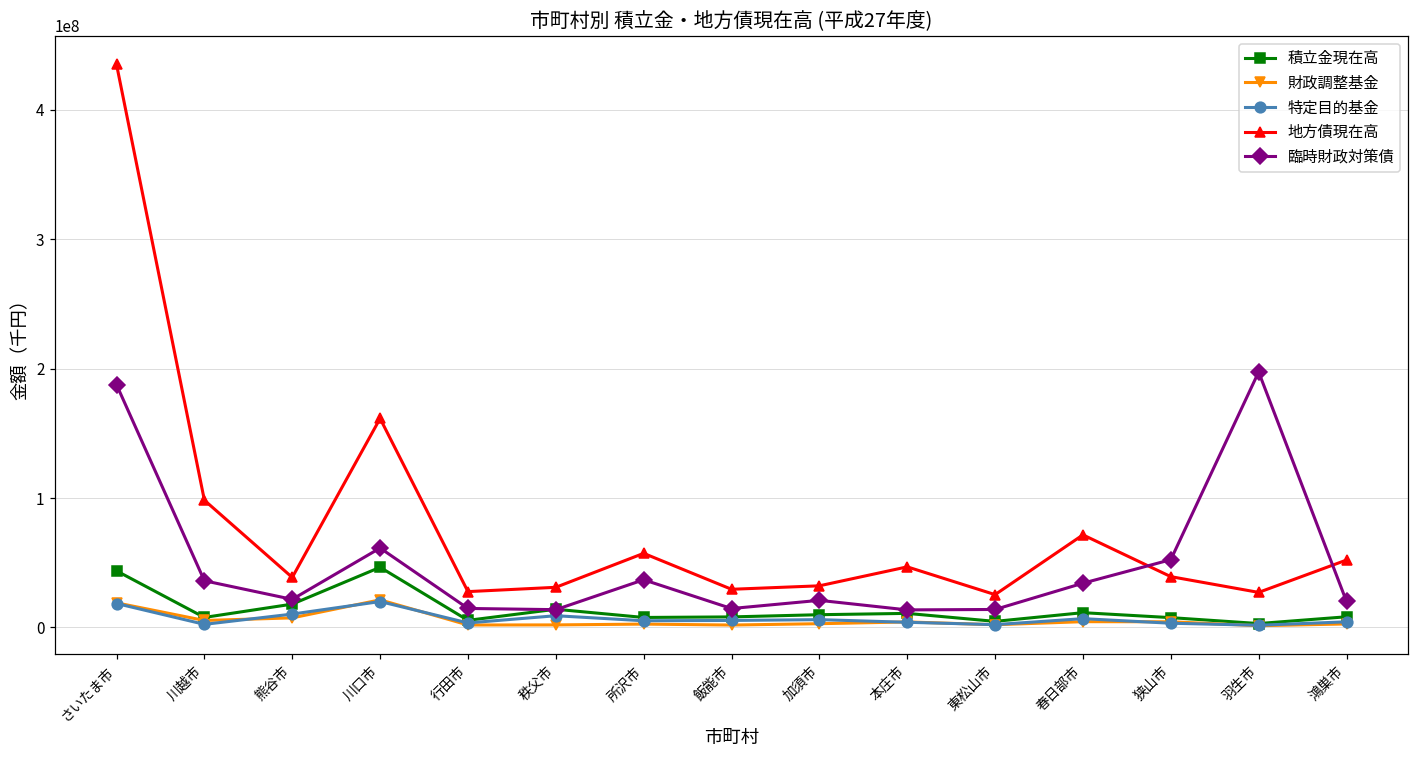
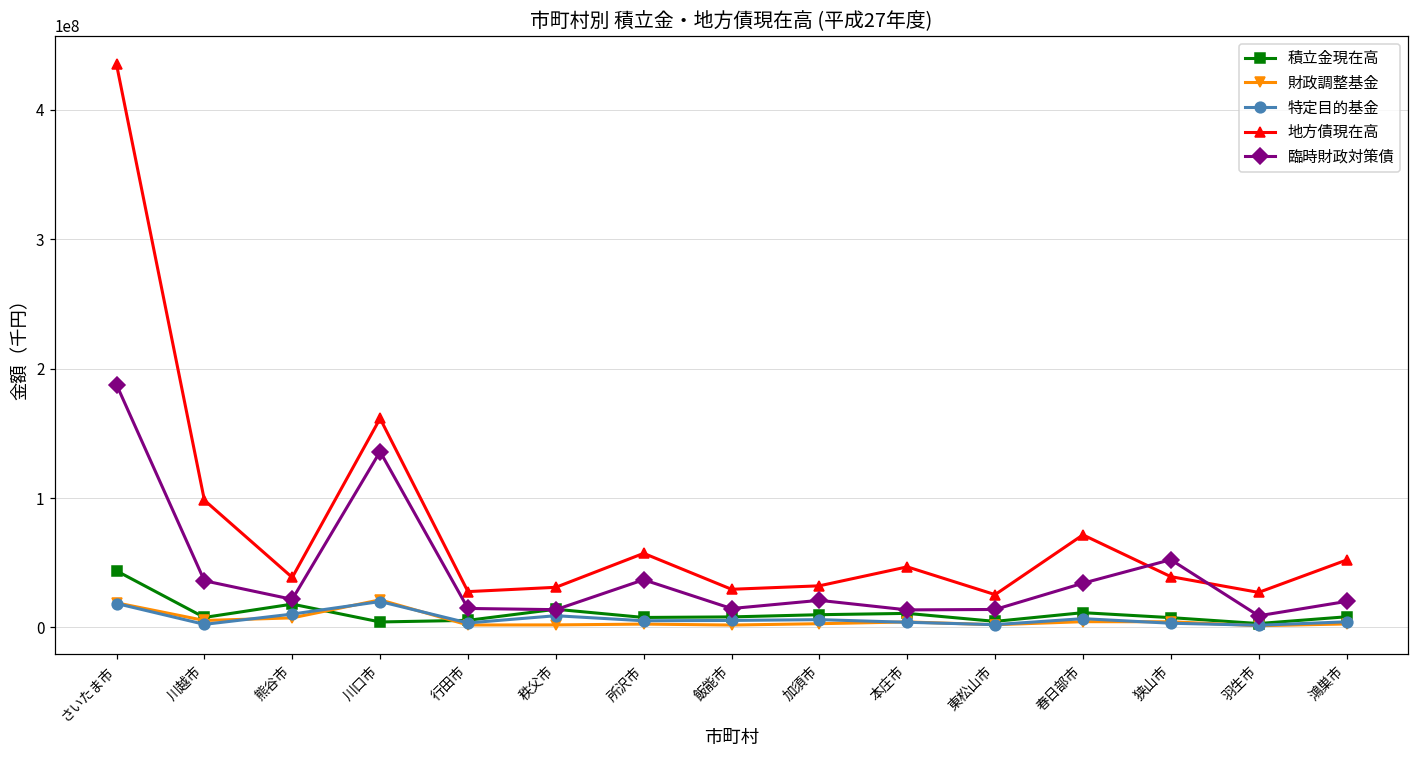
積立金現在高, 川口市: 46000000 -> 4000000
臨時財政対策債, 川口市: 61000000 -> 136000000
臨時財政対策債, 羽生市: 197000000 -> 9000000
